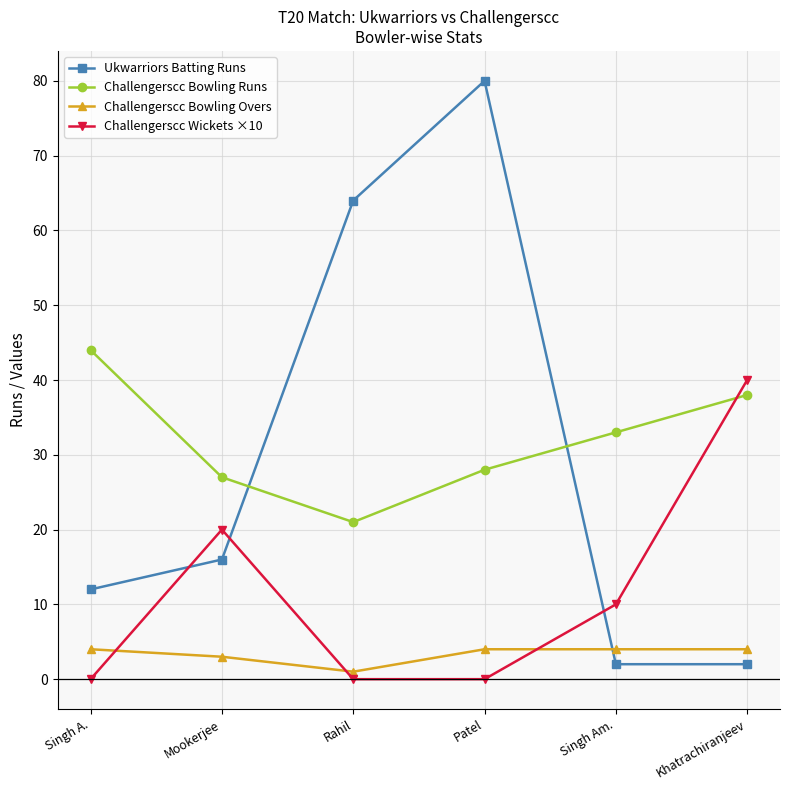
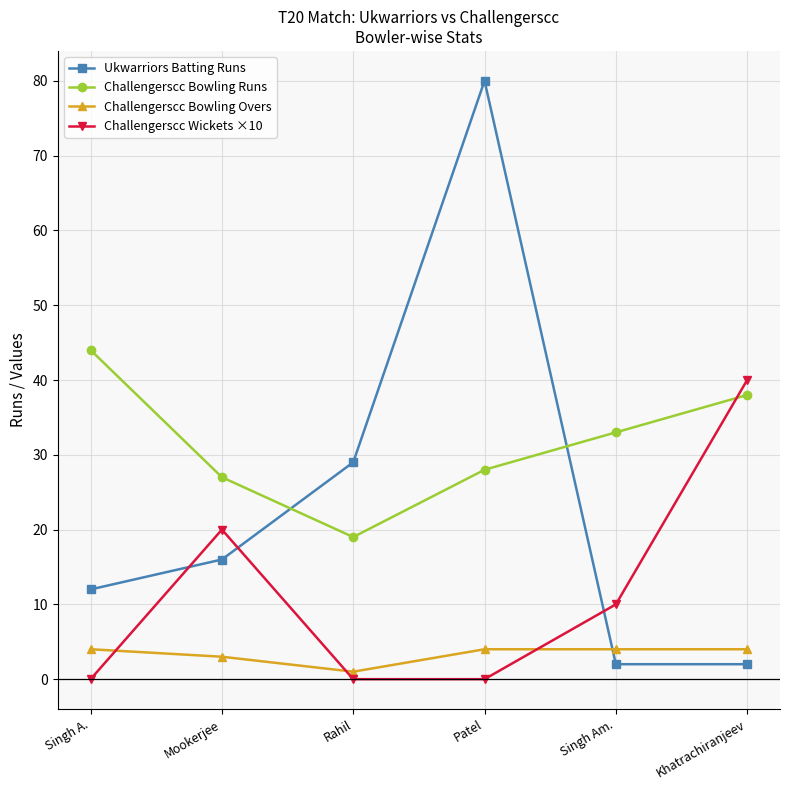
Ukwarriors Batting Runs, Rahil: 64 -> 29
Challengerscc Bowling Runs, Rahil: 21 -> 19
